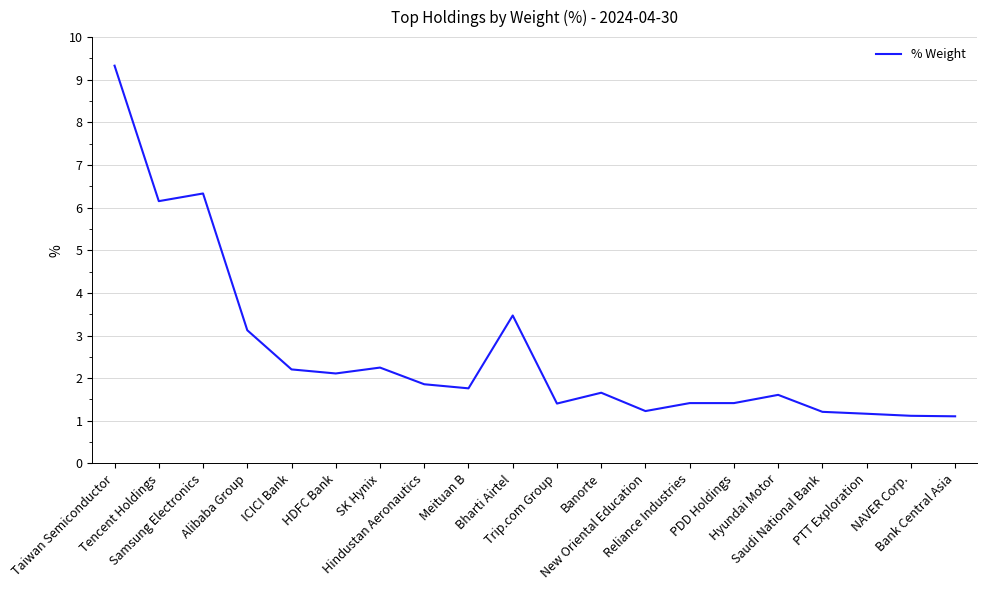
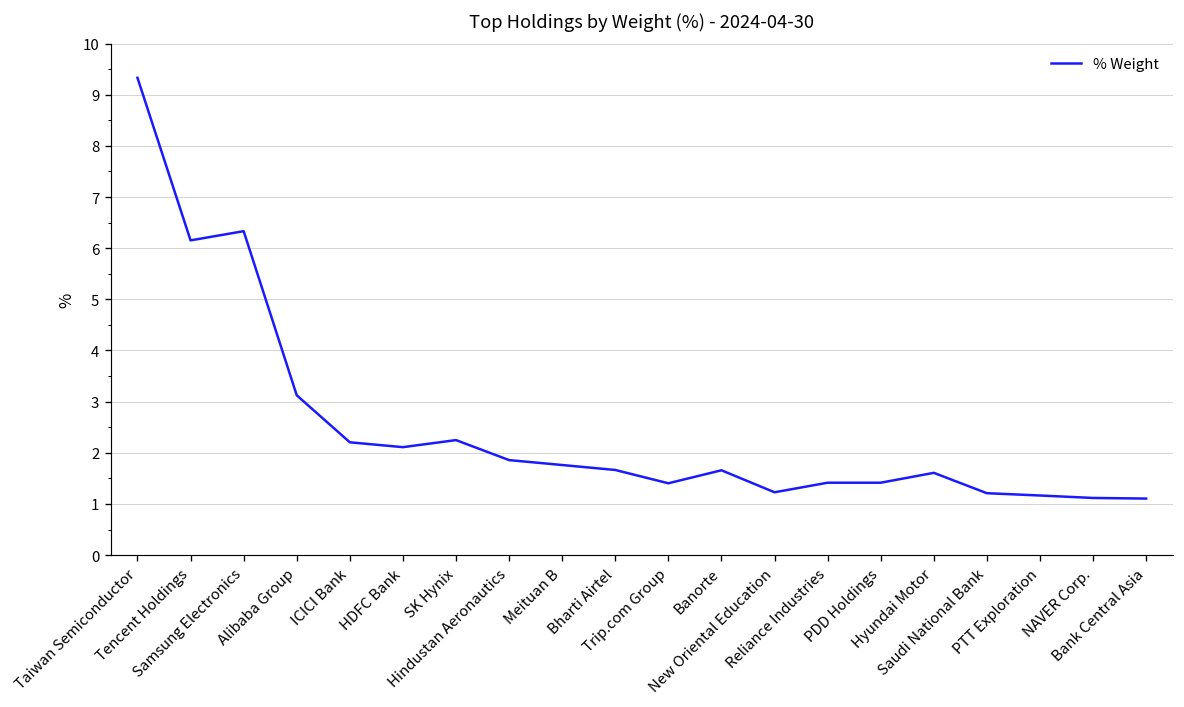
Bharti Airtel: 3.5 -> 1.7
